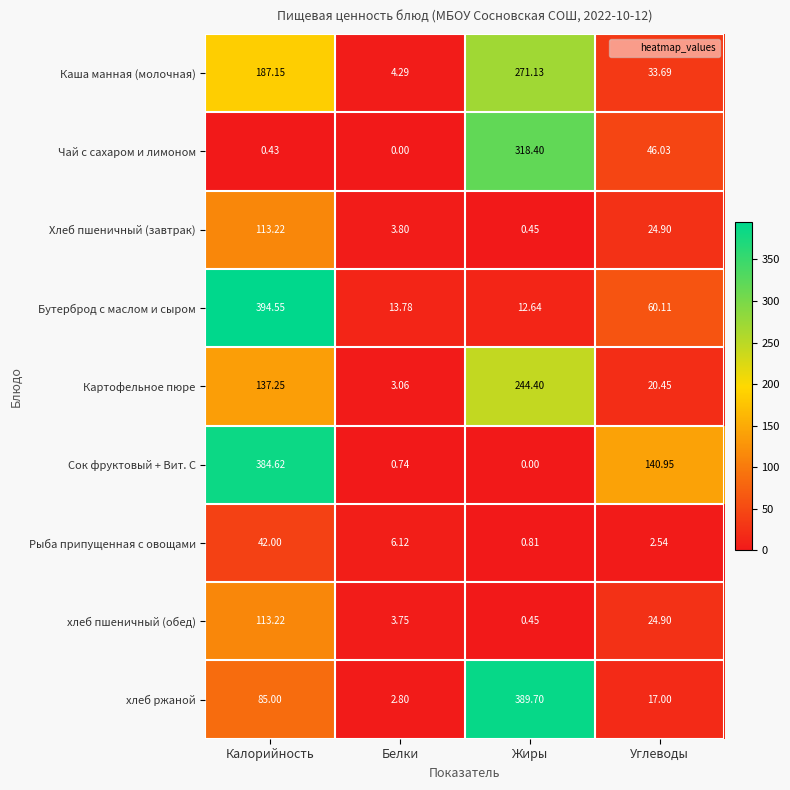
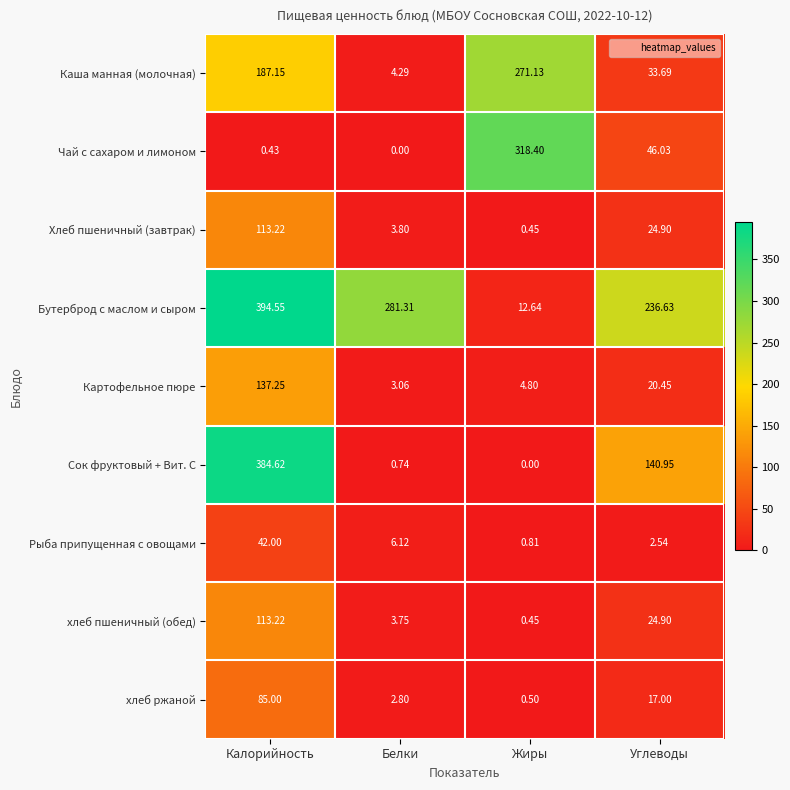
Бутерброд с маслом и сыром, Белки: 13.78 -> 281.31
Бутерброд с маслом и сыром, Углеводы: 60.11 -> 236.63
Картофельное пюре, Жиры: 244.40 -> 4.80
хлеб ржаной, Жиры: 389.70 -> 0.50
